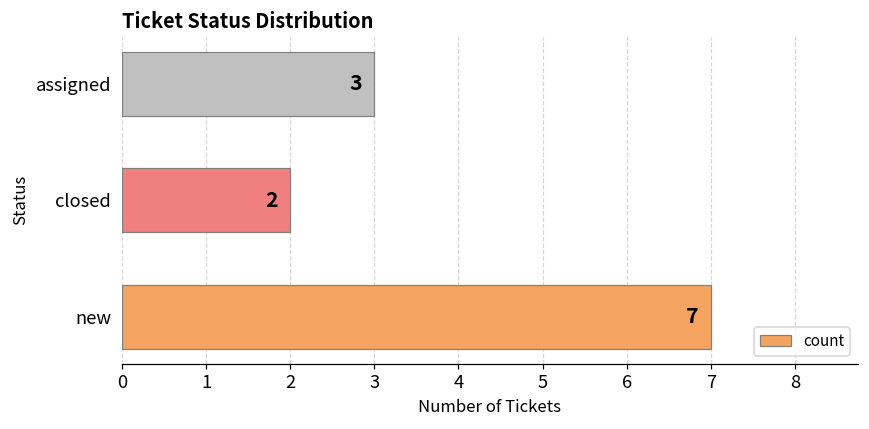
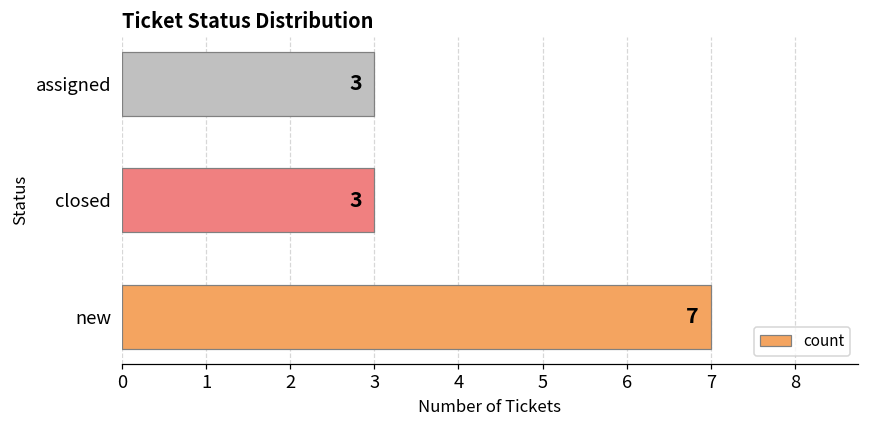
closed: 2 -> 3
